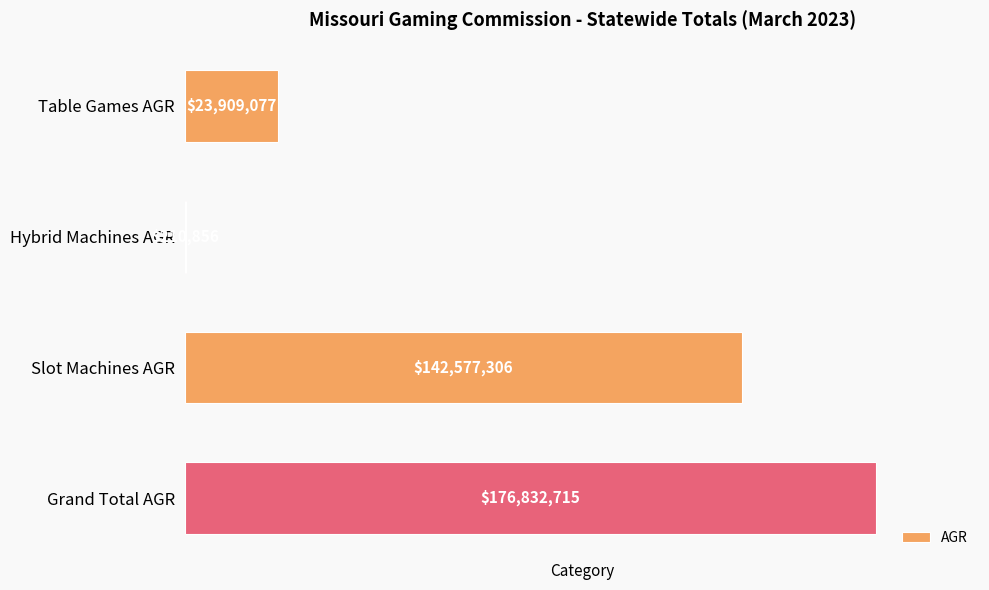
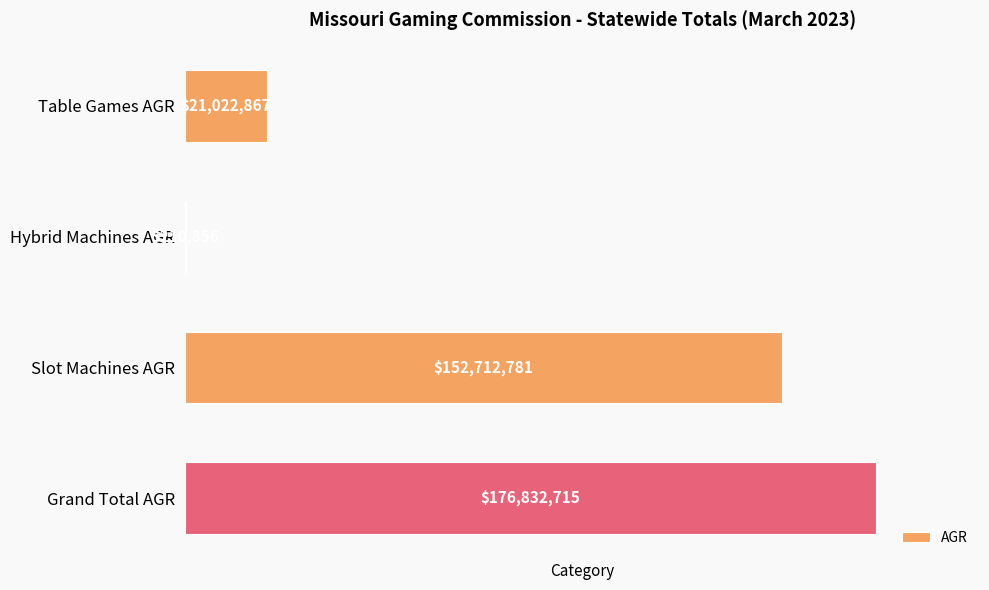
Table Games AGR: $23,909,077 -> $21,022,867
Slot Machines AGR: $142,577,306 -> $152,712,781
